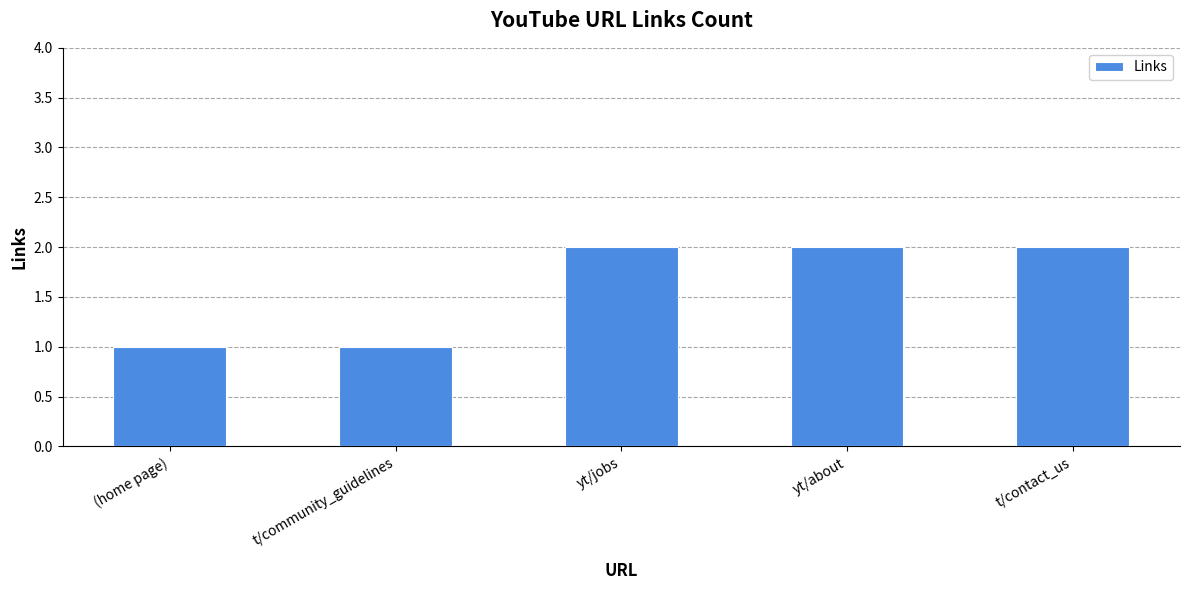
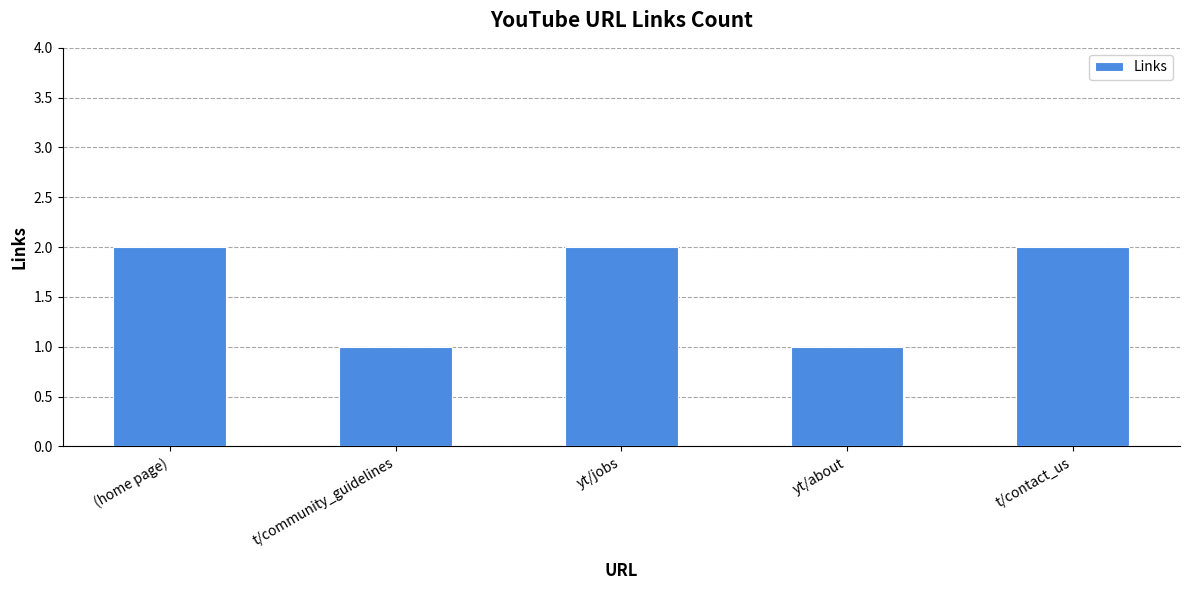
(home page): 1 -> 2
yt/about: 2 -> 1
